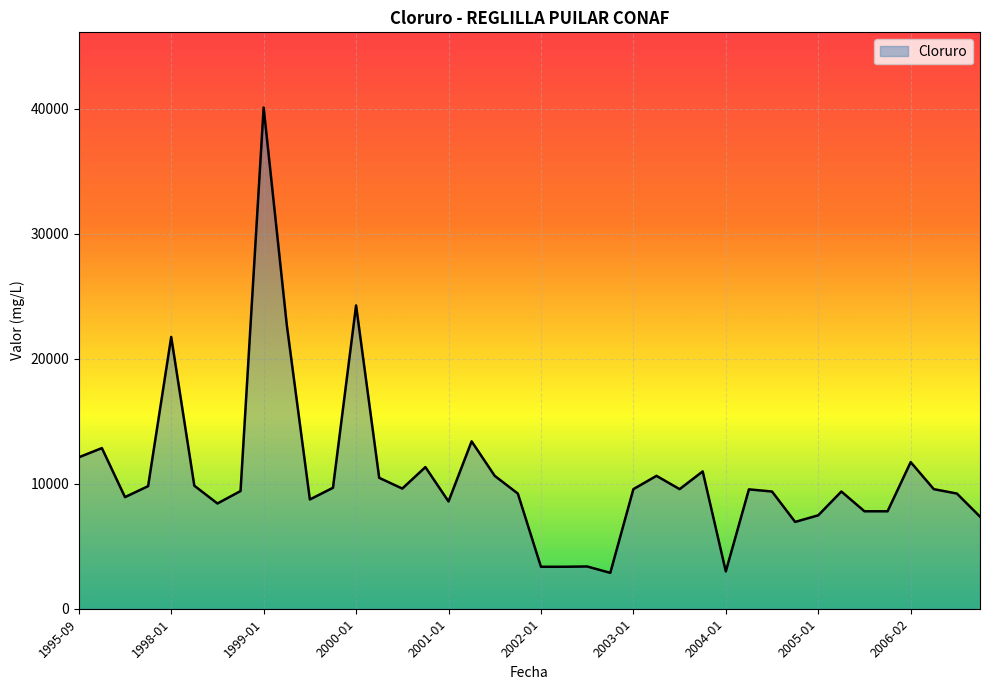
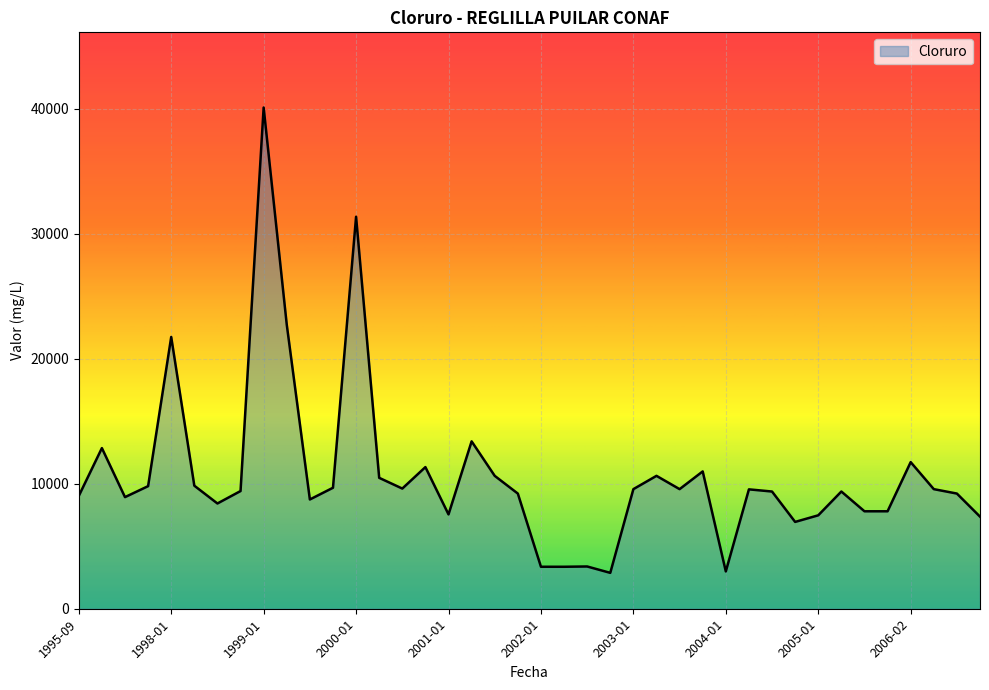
1995-09: 12100 -> 9000
2000-01: 24300 -> 31400
2001-01: 8600 -> 7600
